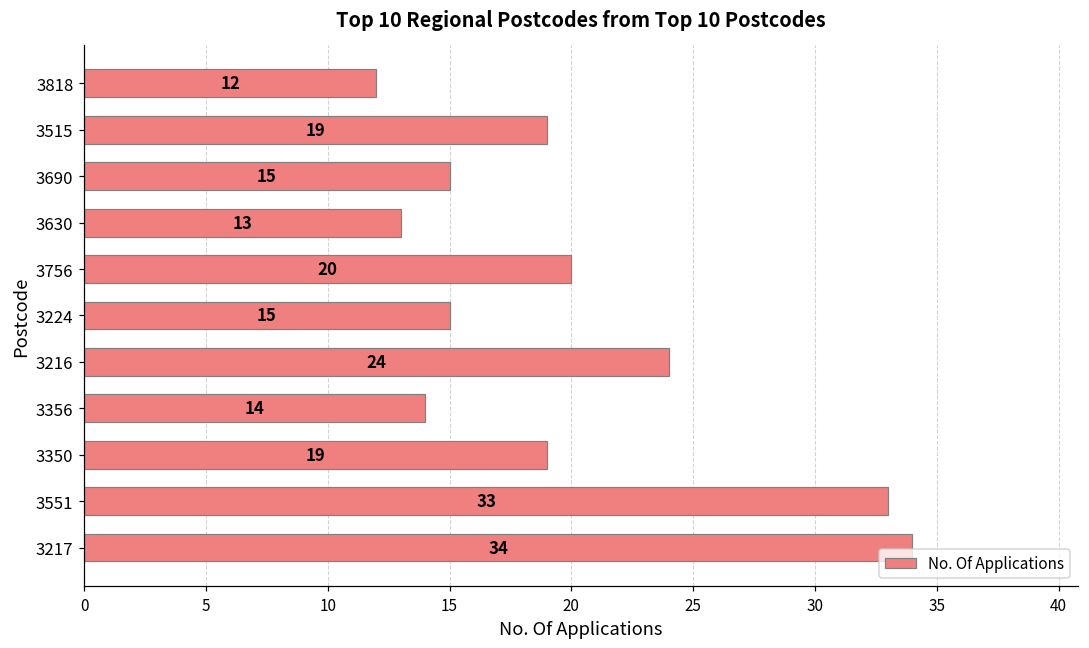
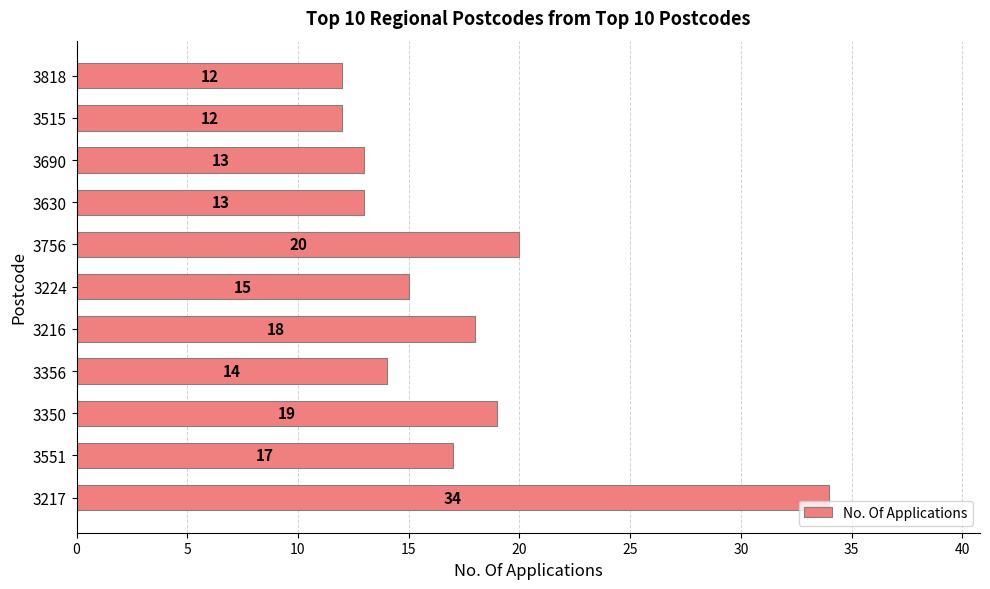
3515: 19 -> 12
3690: 15 -> 13
3216: 24 -> 18
3551: 33 -> 17
